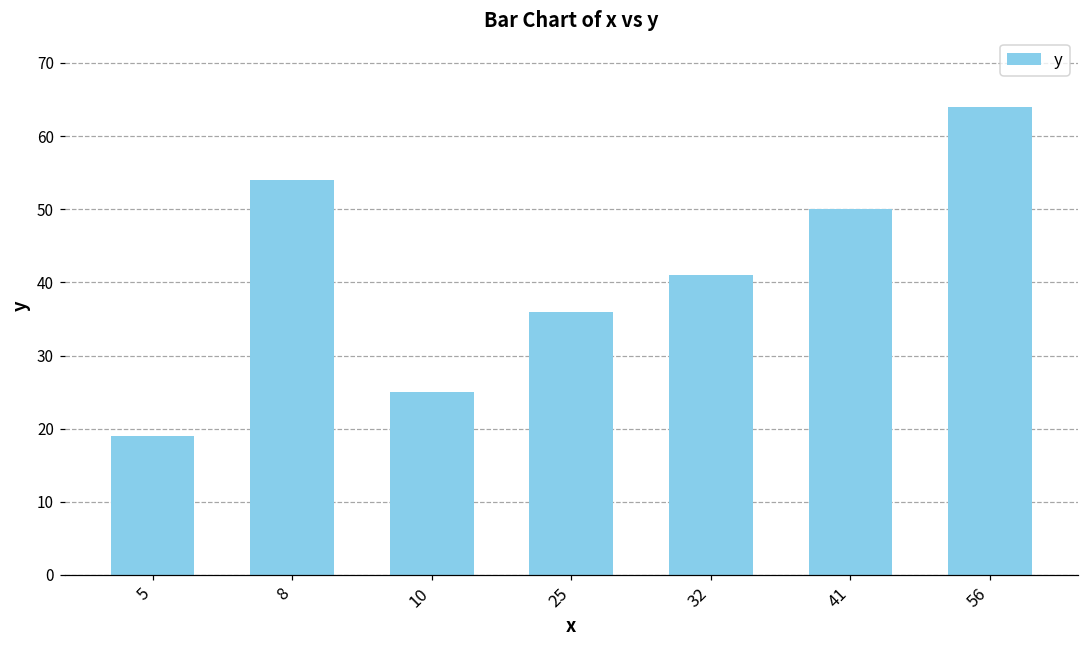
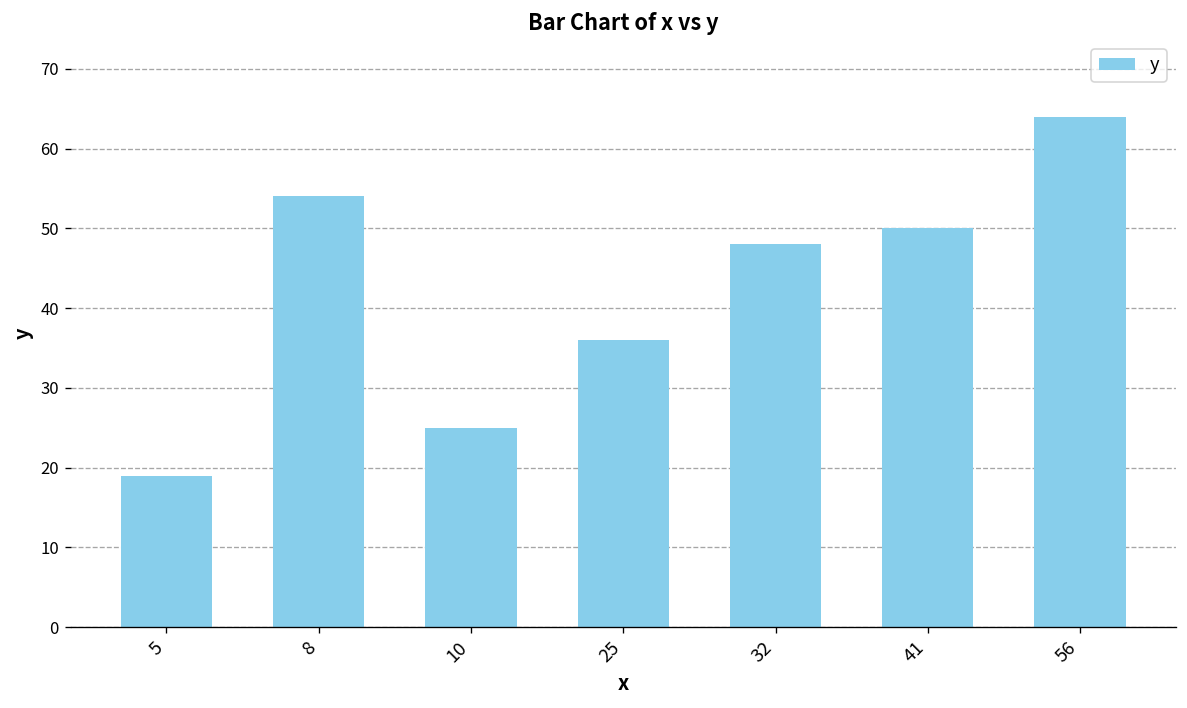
32: 41 -> 48
